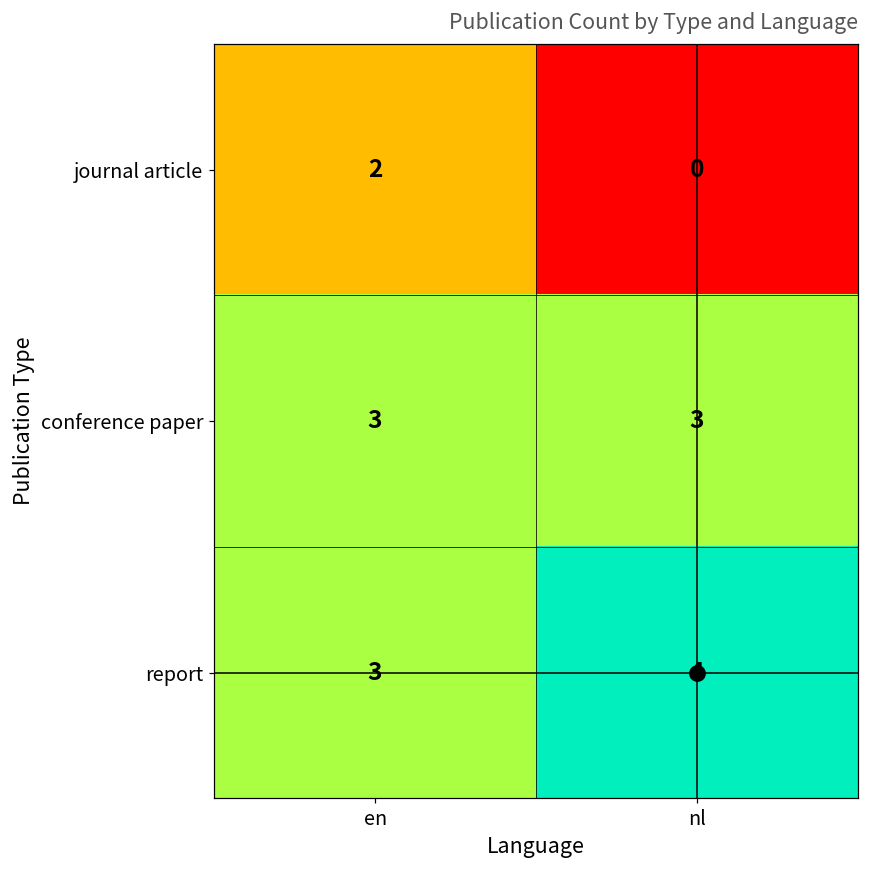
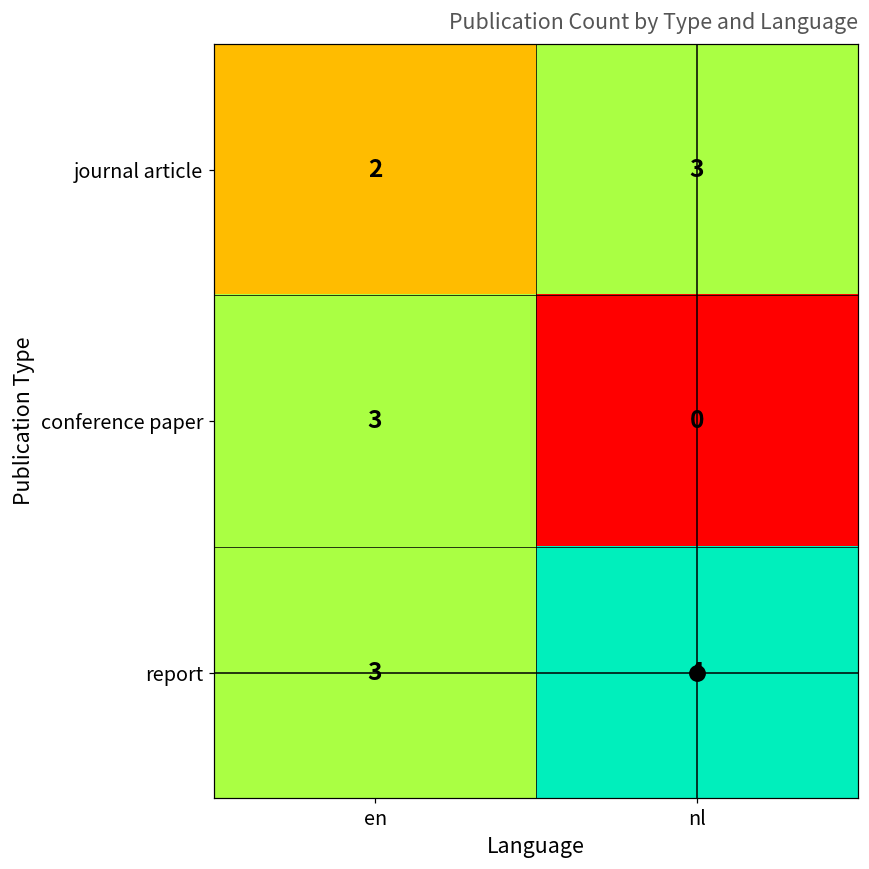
journal article, nl: 0 -> 3
conference paper, nl: 3 -> 0
